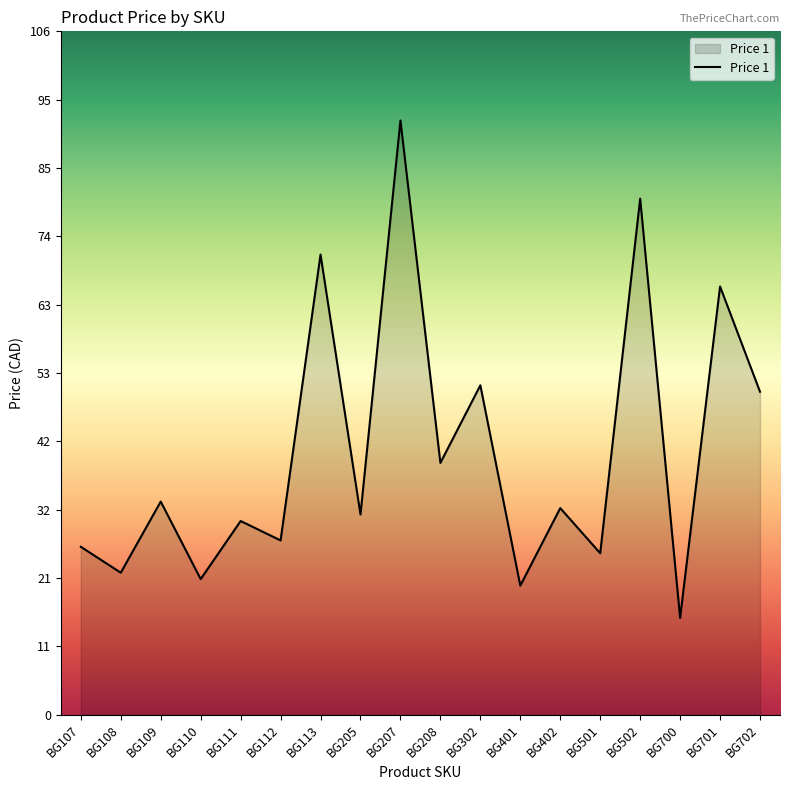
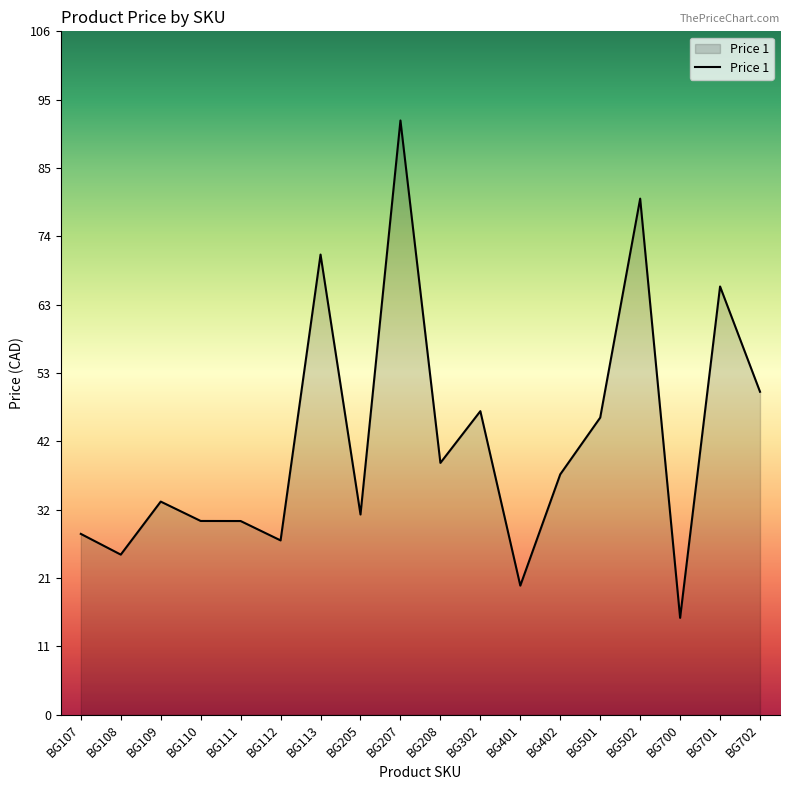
BG107: 26 -> 28
BG108: 22 -> 25
BG110: 21 -> 30
BG302: 51 -> 47
BG402: 32 -> 37
BG501: 25 -> 46
